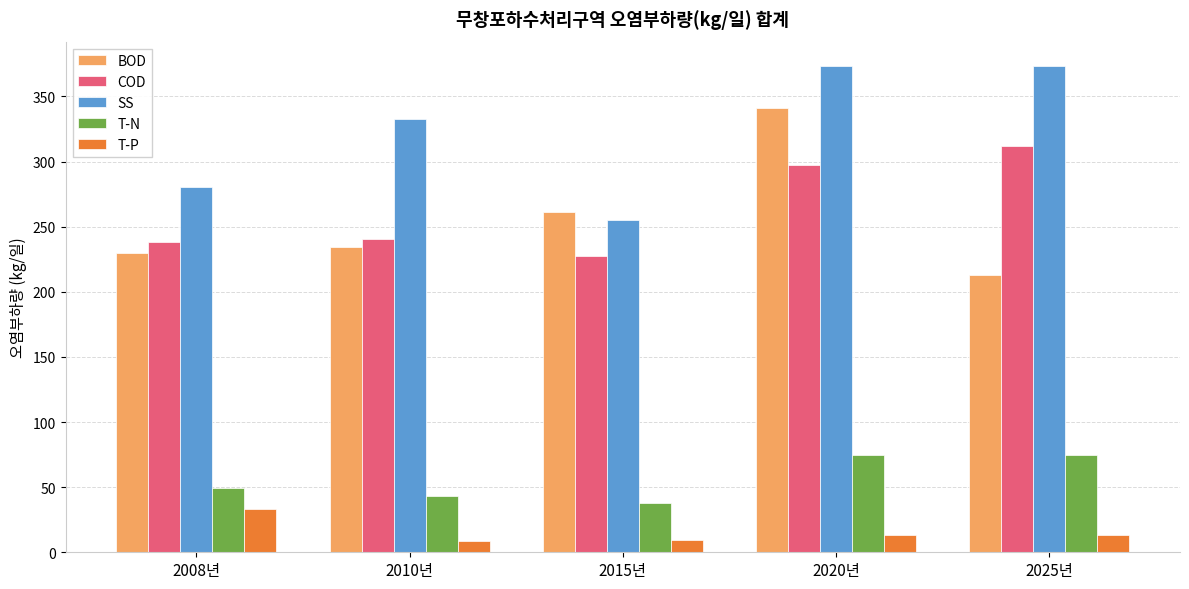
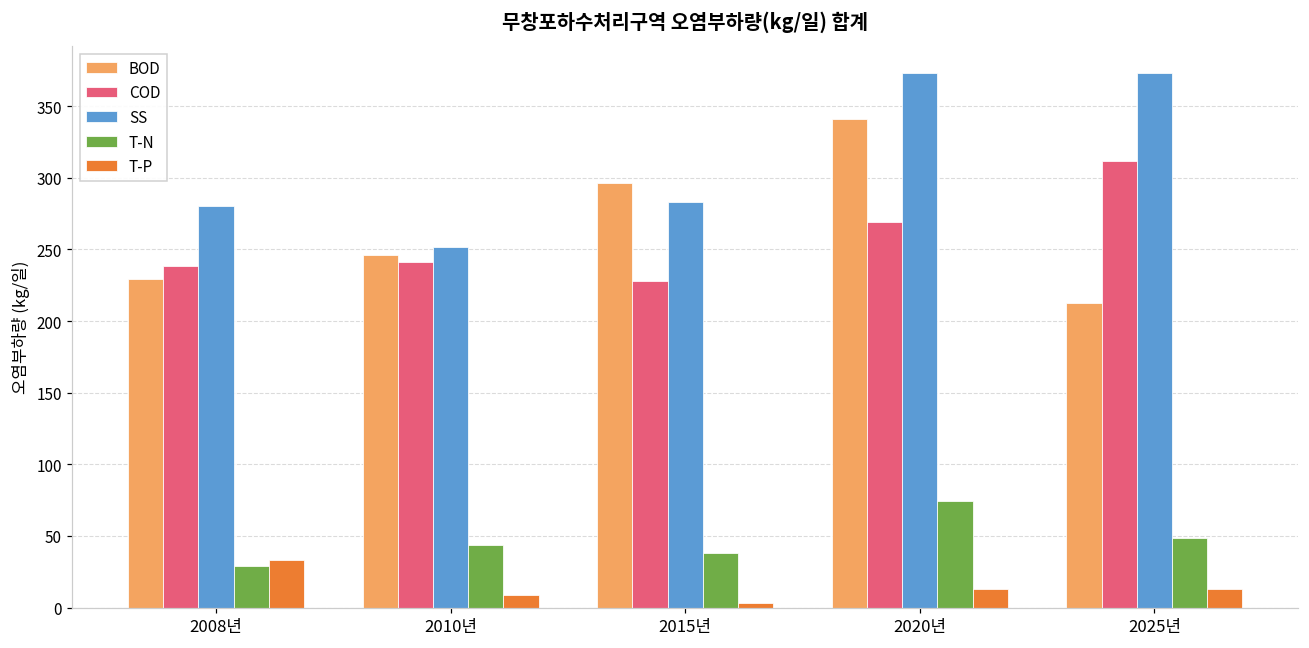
T-N, 2008년: 49 -> 29
BOD, 2010년: 234 -> 246
SS, 2010년: 333 -> 252
BOD, 2015년: 261 -> 297
SS, 2015년: 255 -> 283
T-P, 2015년: 10 -> 3
COD, 2020년: 297 -> 269
T-N, 2025년: 75 -> 49
